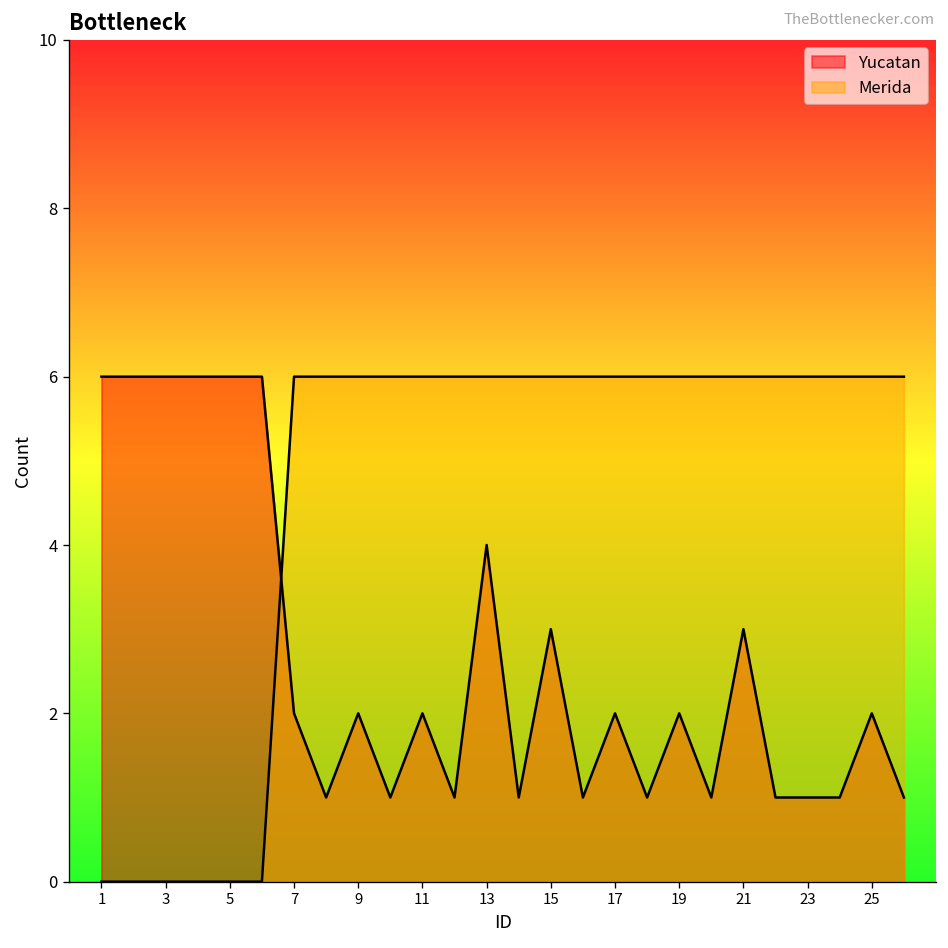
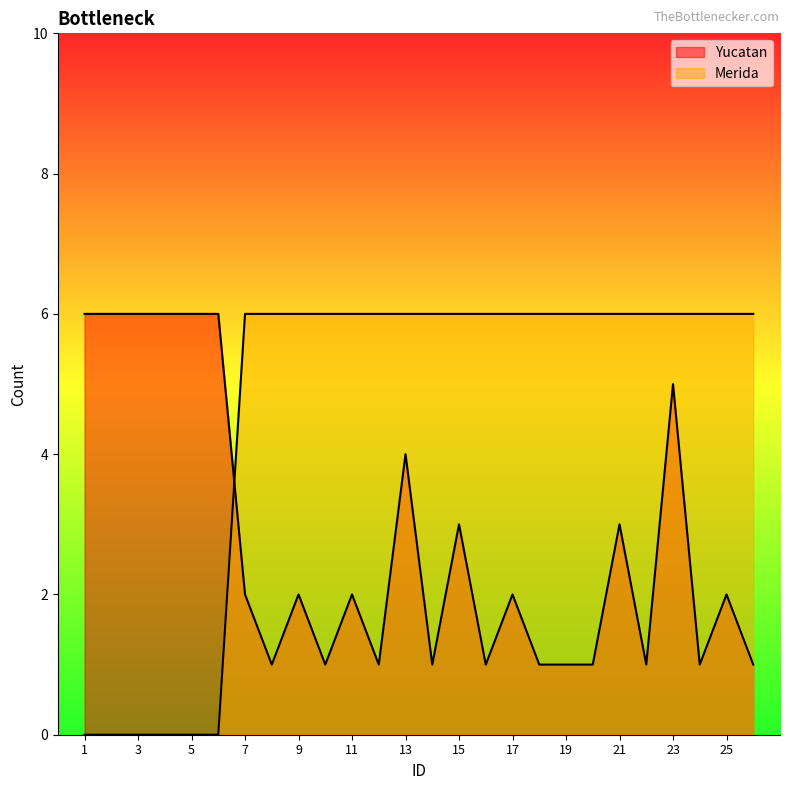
Yucatan, 19: 2 -> 1
Yucatan, 23: 1 -> 5
